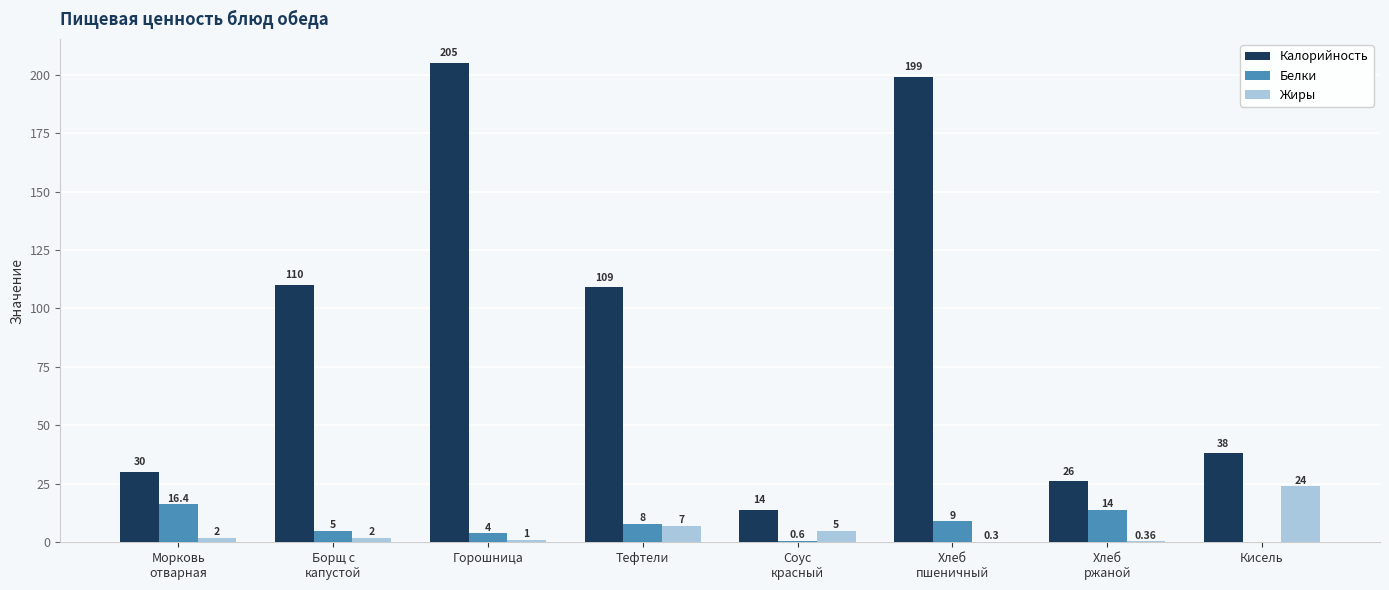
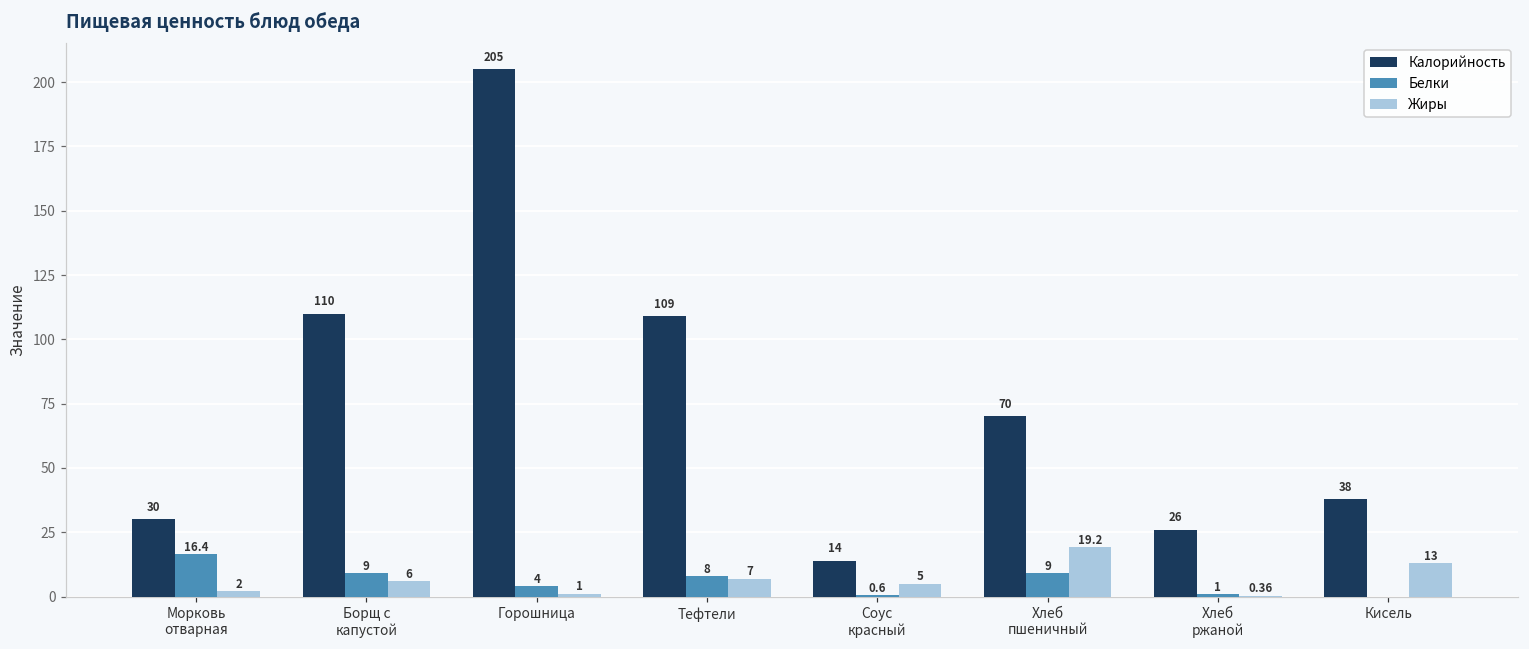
Белки, Борщ с капустой: 5 -> 9
Жиры, Борщ с капустой: 2 -> 6
Калорийность, Хлеб пшеничный: 199 -> 70
Жиры, Хлеб пшеничный: 0.3 -> 19.2
Белки, Хлеб ржаной: 14 -> 1
Жиры, Кисель: 24 -> 13
